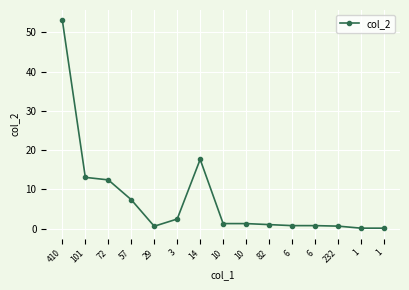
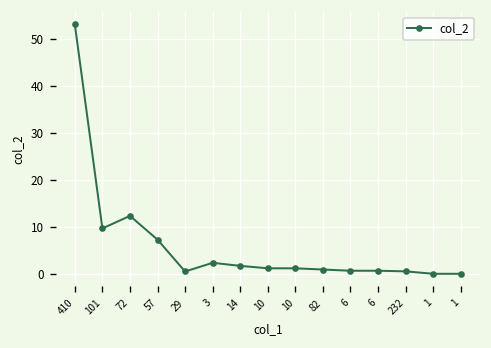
101: 13 -> 10
14: 18 -> 2
